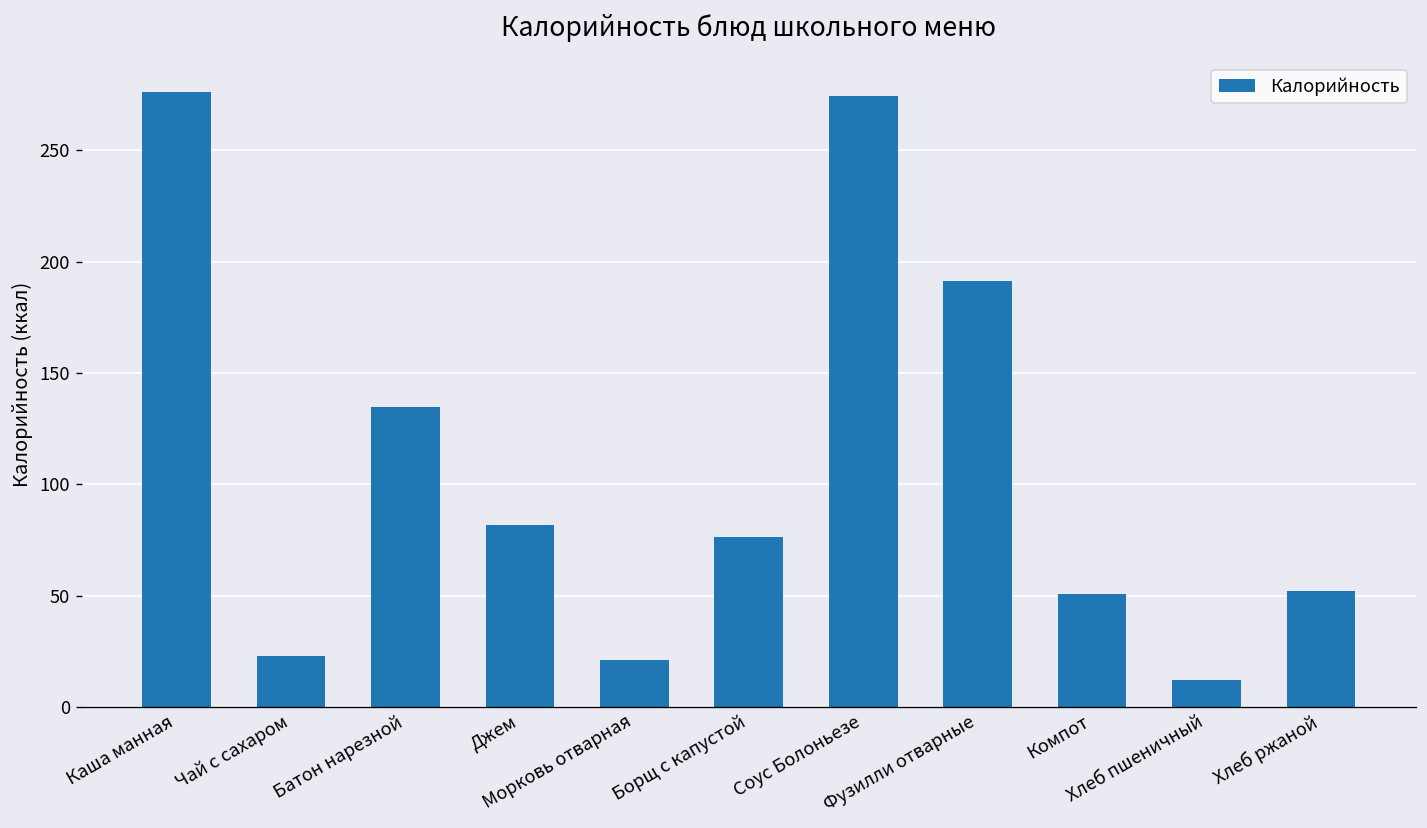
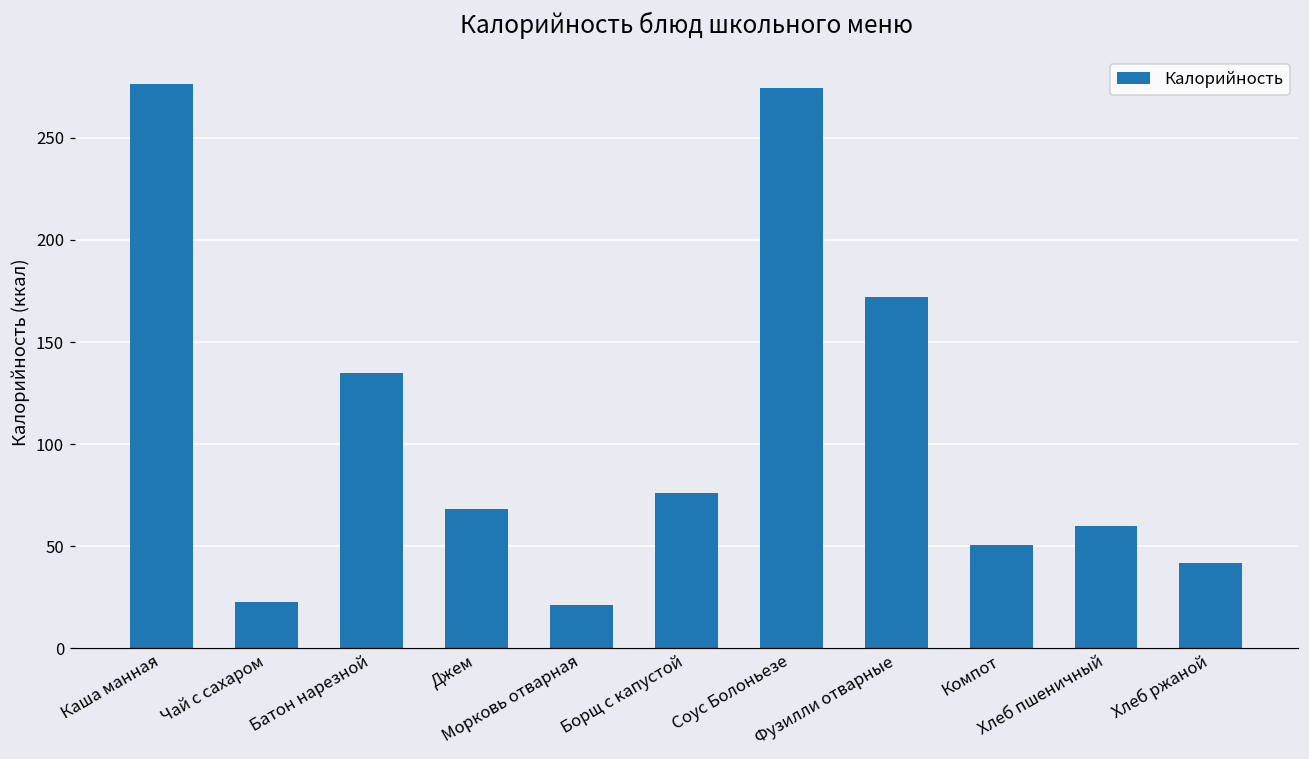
Джем: 82 -> 68
Фузилли отварные: 191 -> 172
Хлеб пшеничный: 12 -> 60
Хлеб ржаной: 52 -> 42
